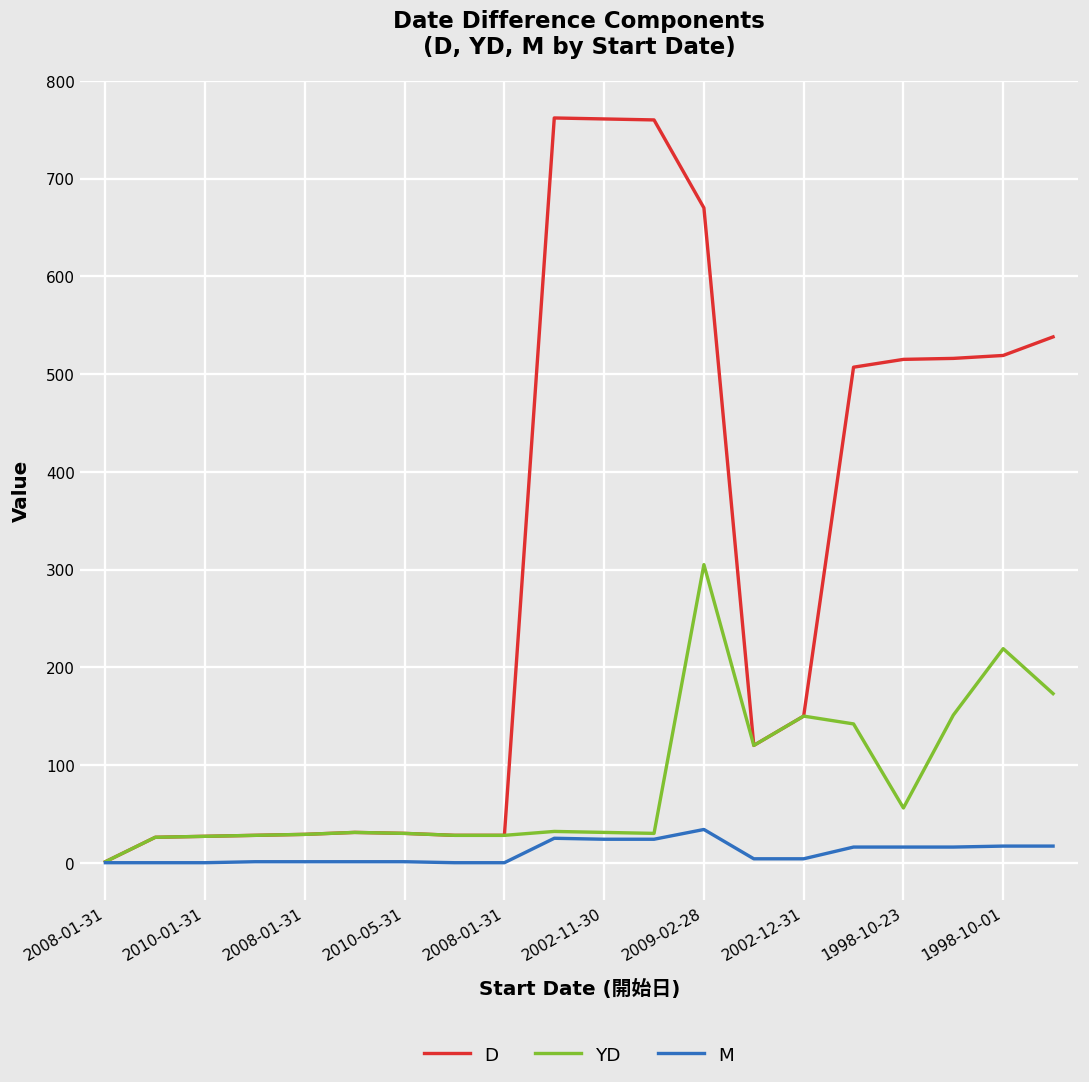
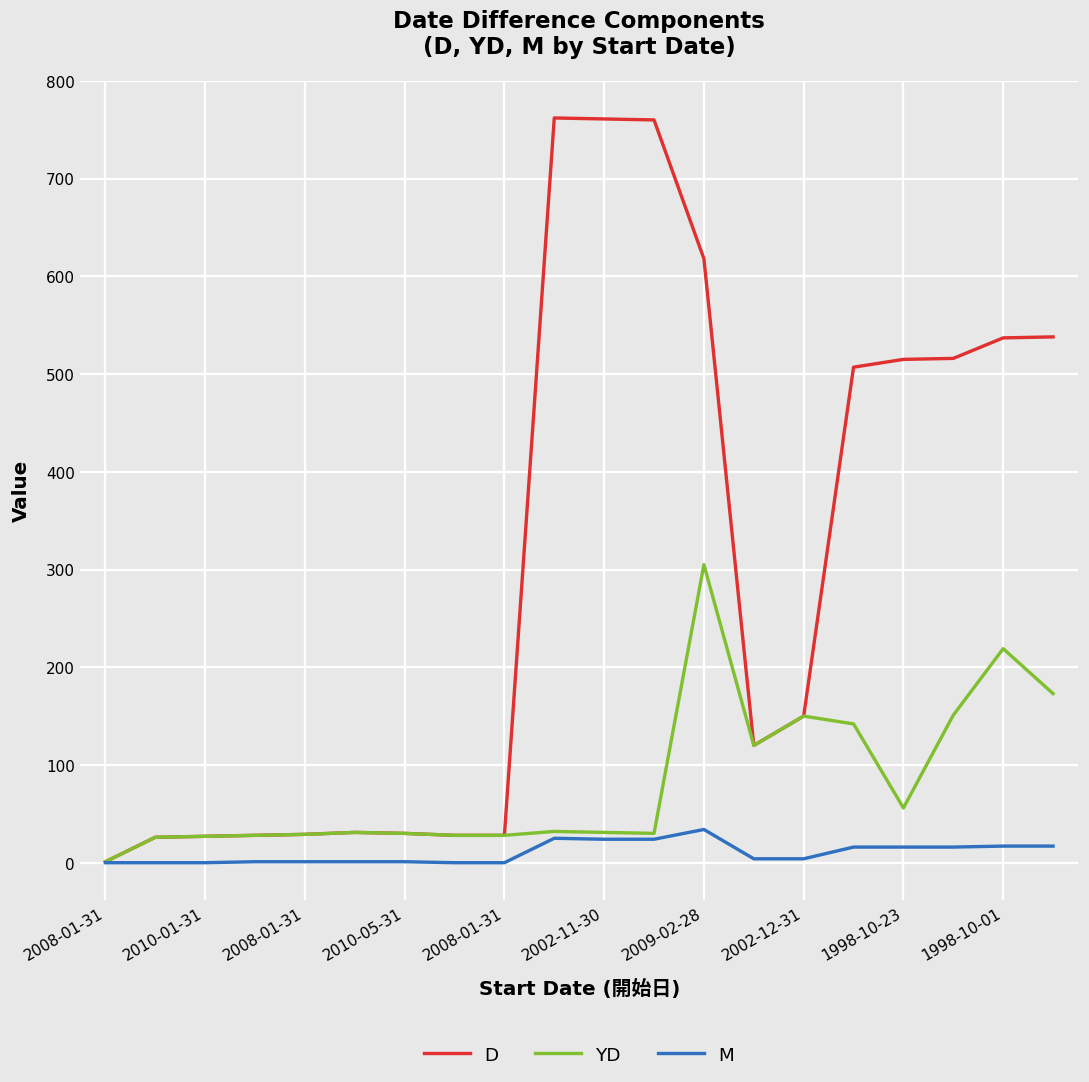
D, 2009-02-28: 670 -> 620
D, 1998-10-01: 520 -> 540
